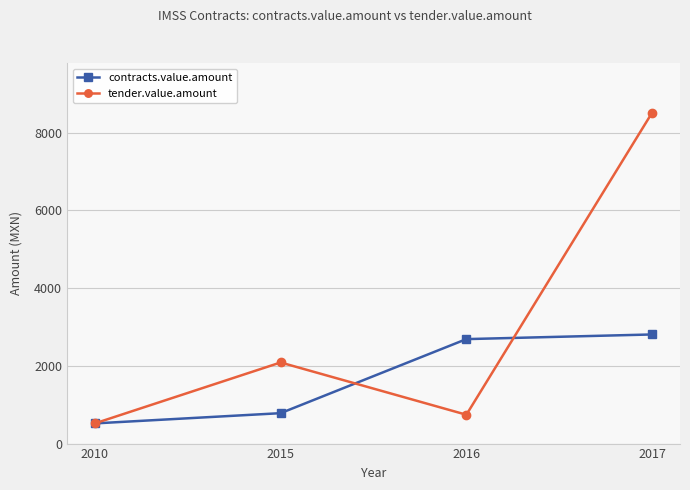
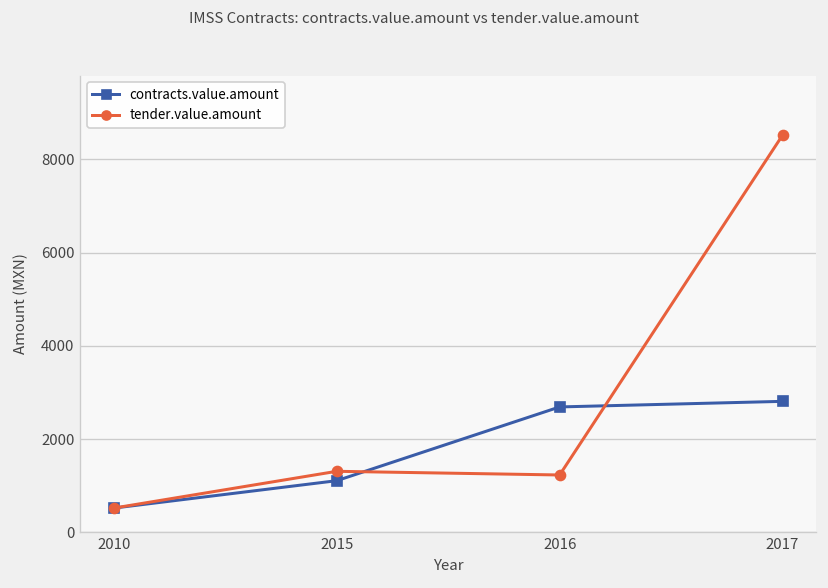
contracts.value.amount, 2015: 800 -> 1100
tender.value.amount, 2015: 2100 -> 1300
tender.value.amount, 2016: 700 -> 1200
